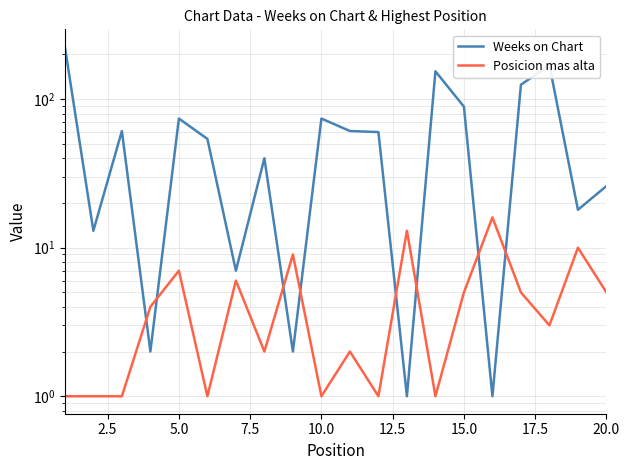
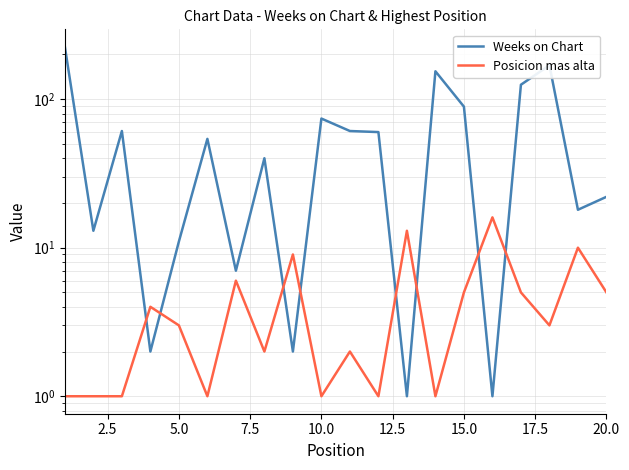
Weeks on Chart, 5.0: 70 -> 11
Posicion mas alta, 5.0: 7 -> 3
Weeks on Chart, 20.0: 26 -> 22
